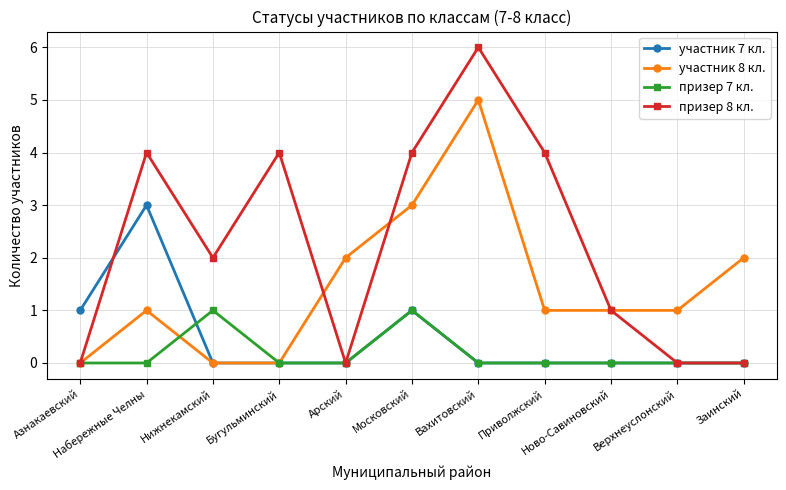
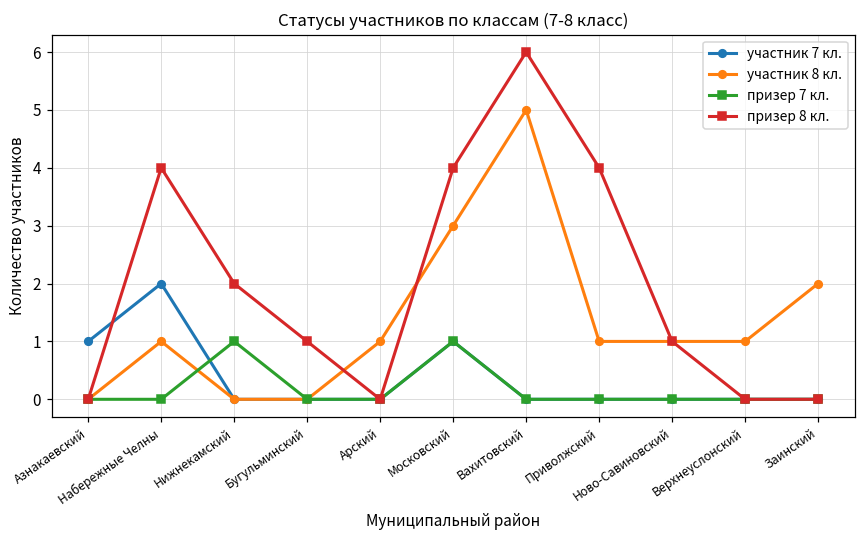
участник 7 кл., Набережные Челны: 3 -> 2
призер 8 кл., Бугульминский: 4 -> 1
участник 8 кл., Арский: 2 -> 1
